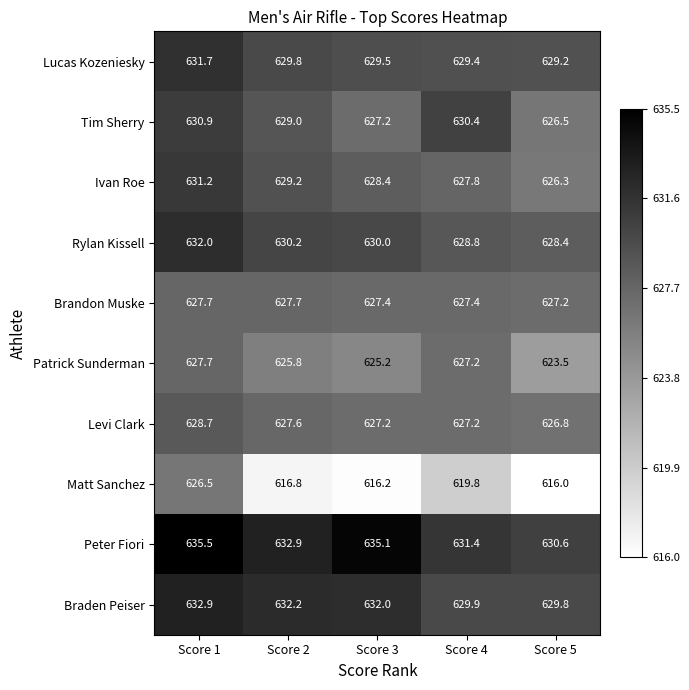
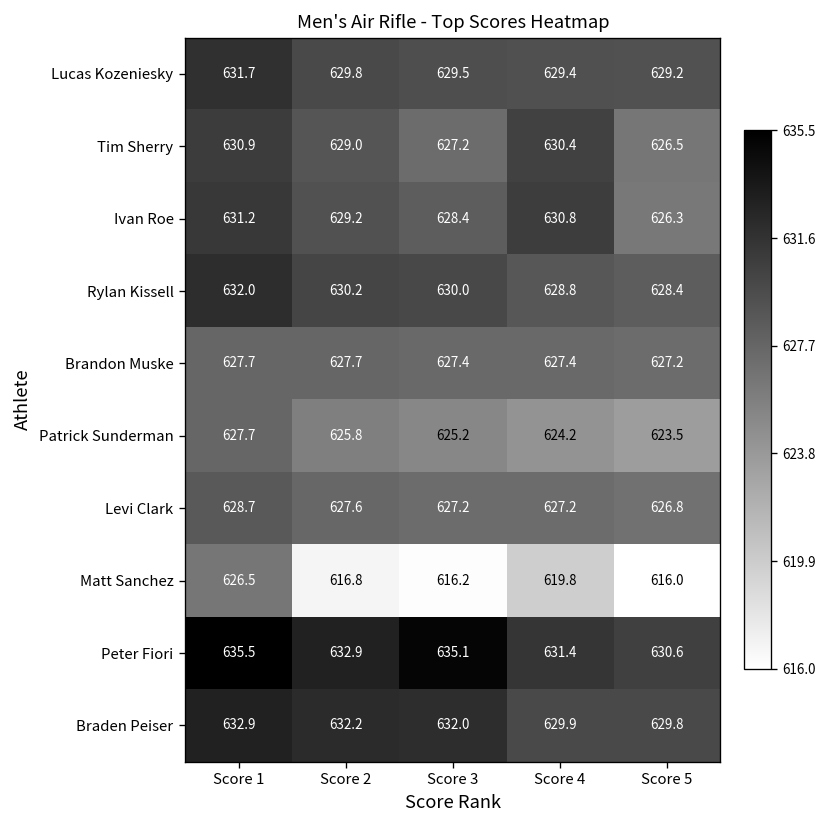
Ivan Roe, Score 4: 627.8 -> 630.8
Patrick Sunderman, Score 4: 627.2 -> 624.2
